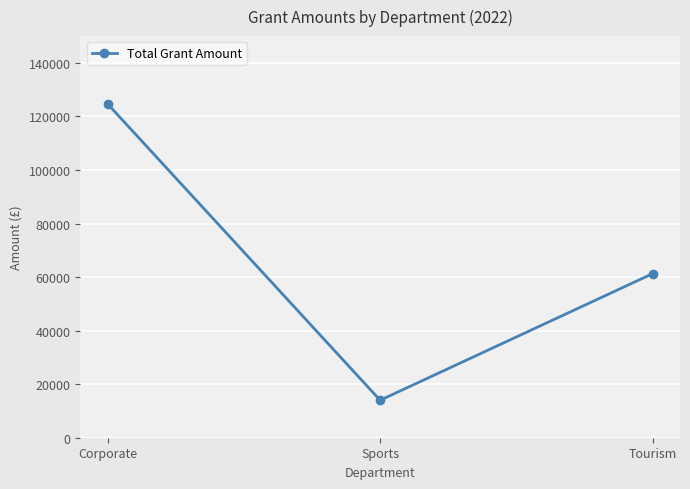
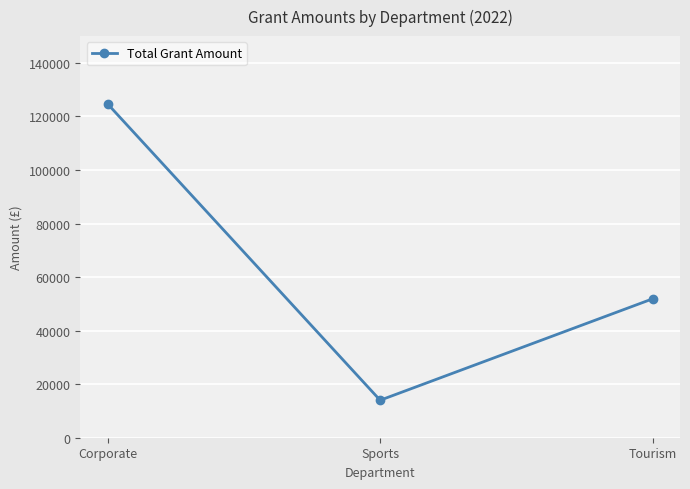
Tourism: 61000 -> 52000
